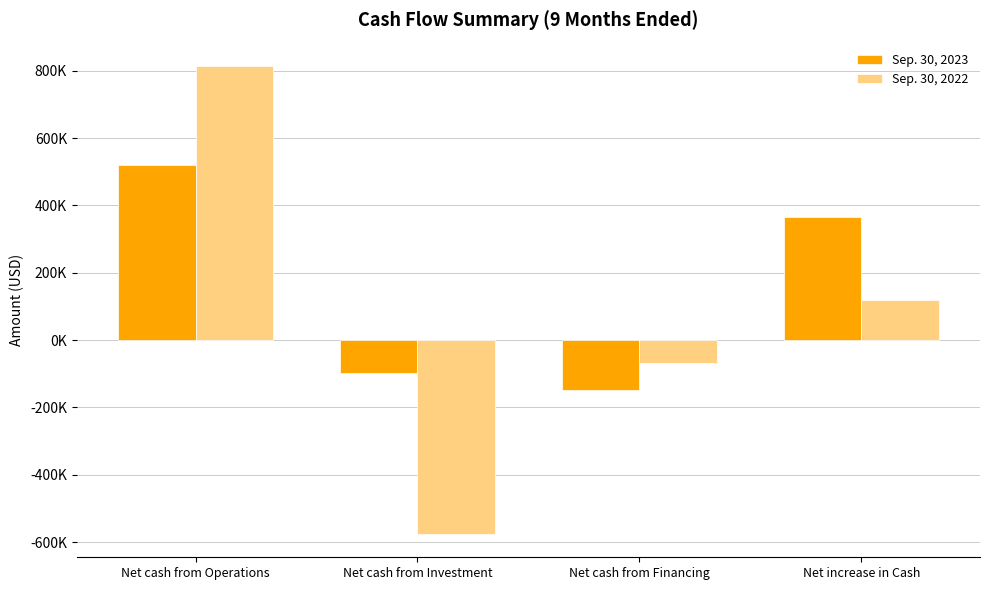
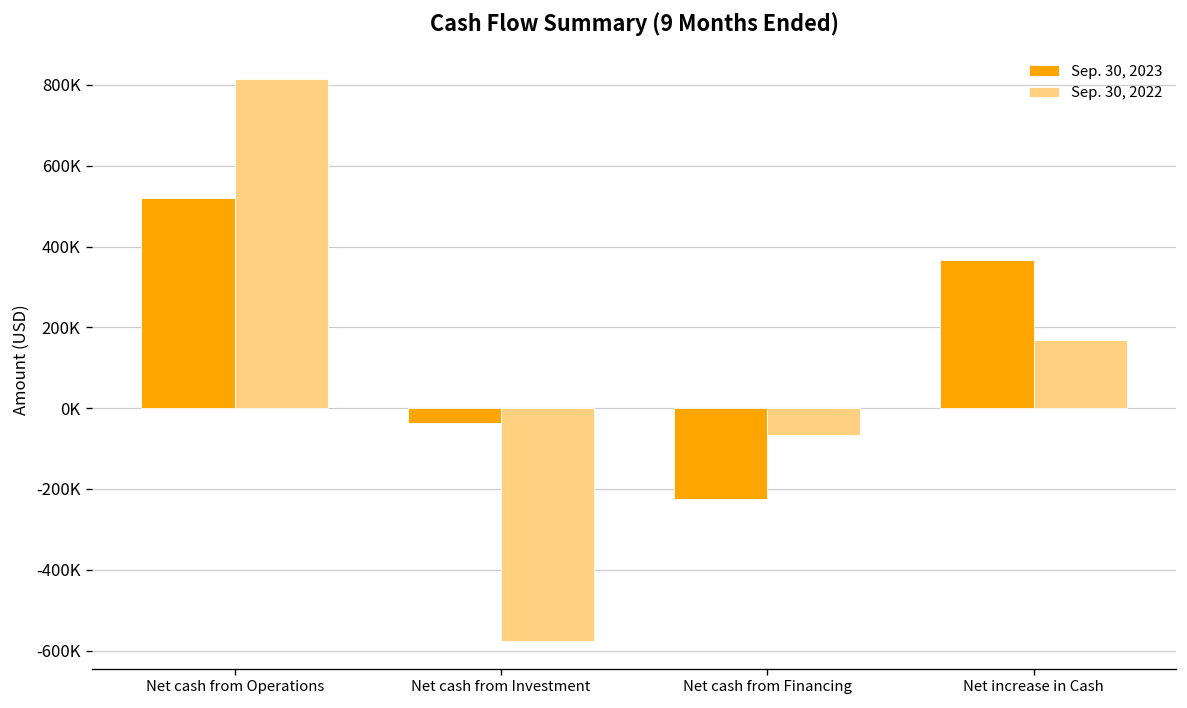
Sep. 30, 2023, Net cash from Investment: -100000 -> -40000
Sep. 30, 2023, Net cash from Financing: -150000 -> -220000
Sep. 30, 2022, Net increase in Cash: 120000 -> 170000
